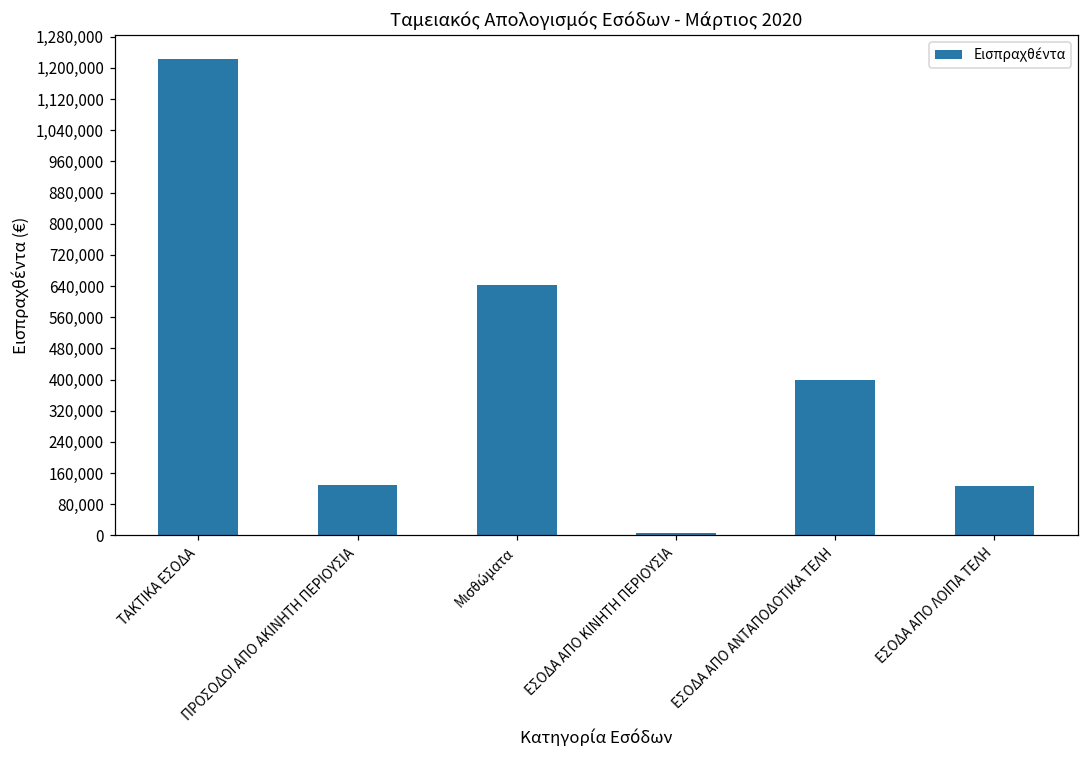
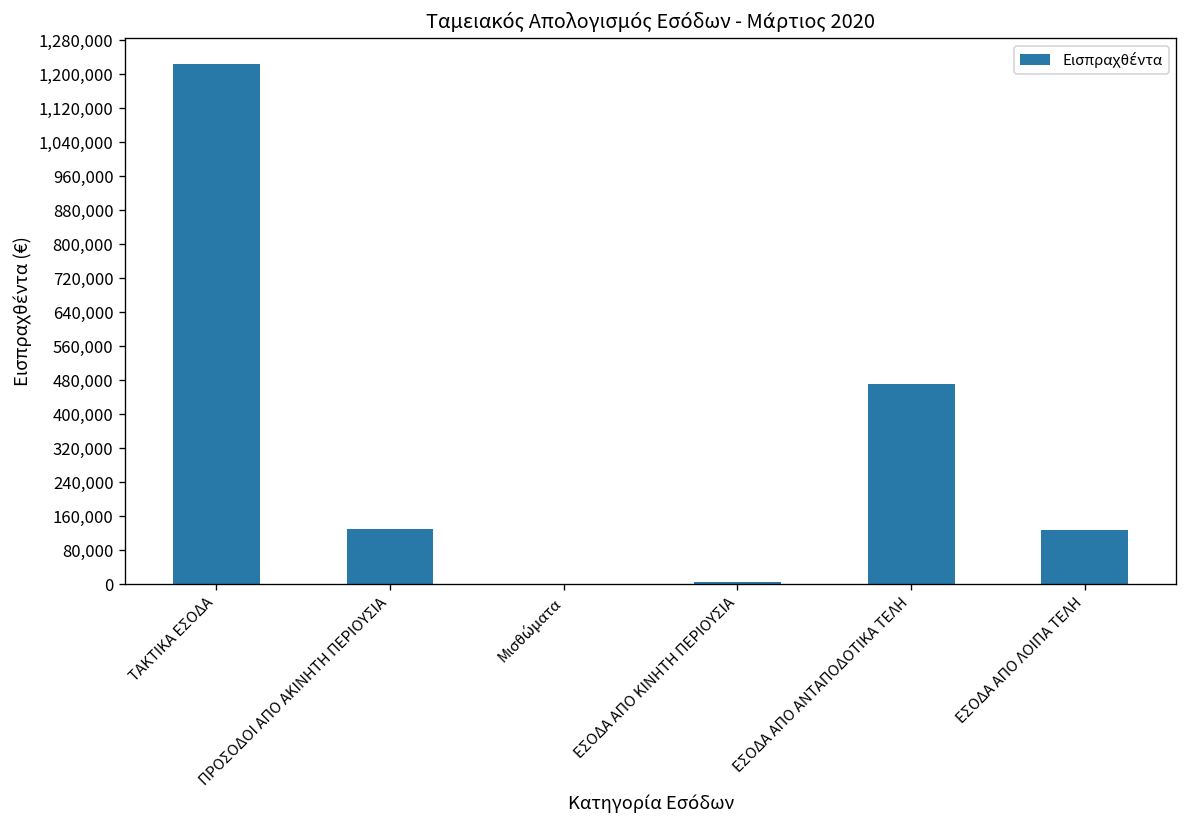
Μισθώματα: 640,000 -> 0
ΕΣΟΔΑ ΑΠΟ ΑΝΤΑΠΟΔΟΤΙΚΑ ΤΕΛΗ: 400,000 -> 470,000
